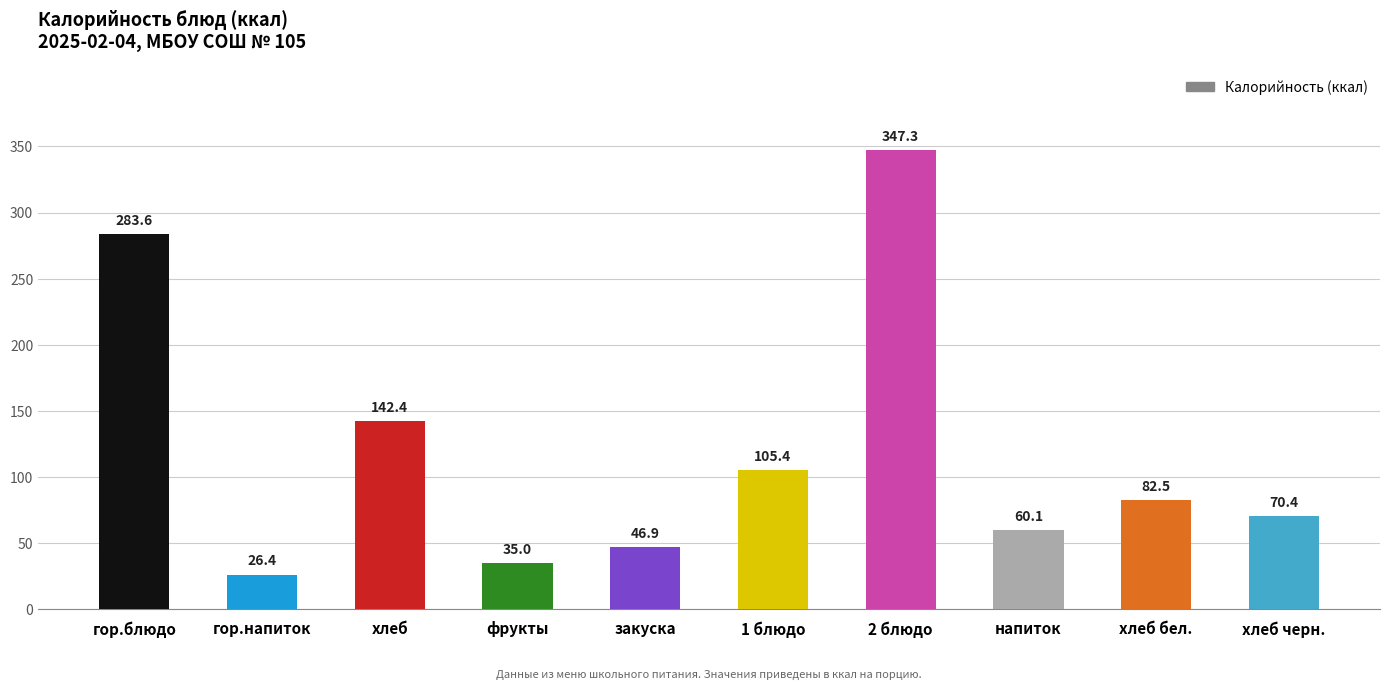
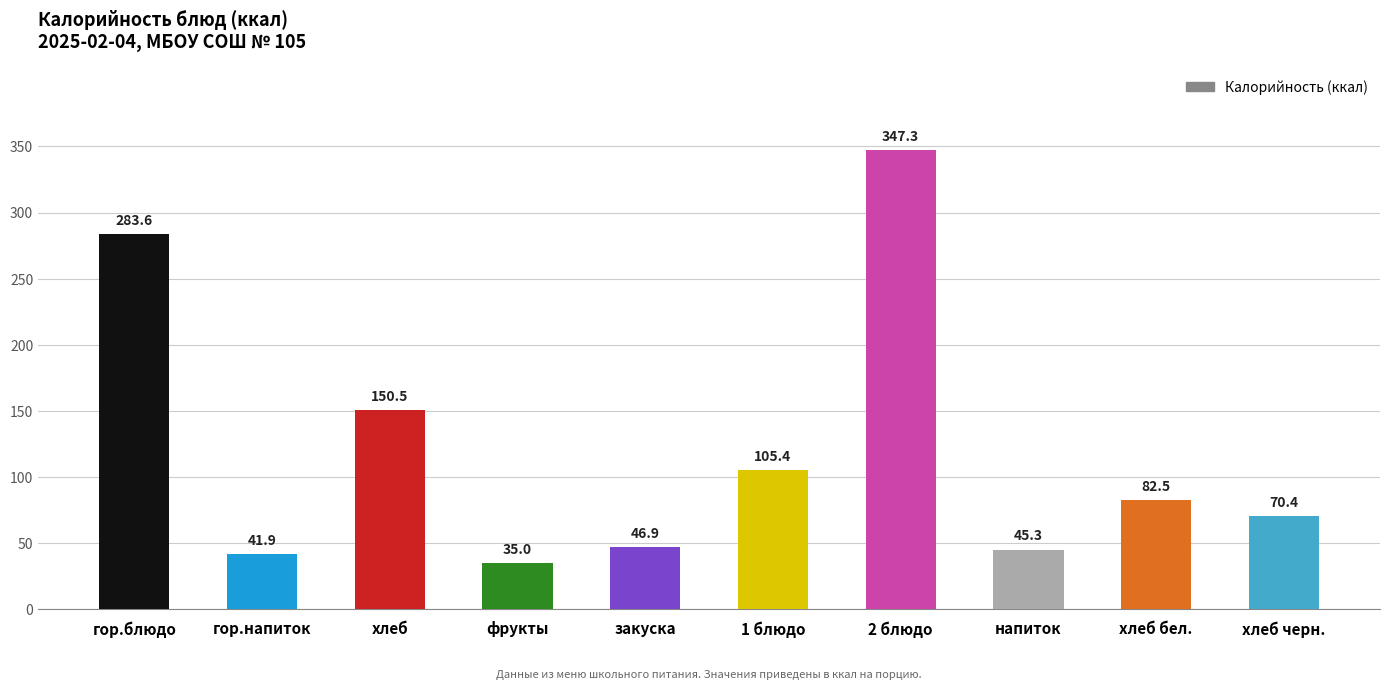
гор.напиток: 26.4 -> 41.9
хлеб: 142.4 -> 150.5
напиток: 60.1 -> 45.3
